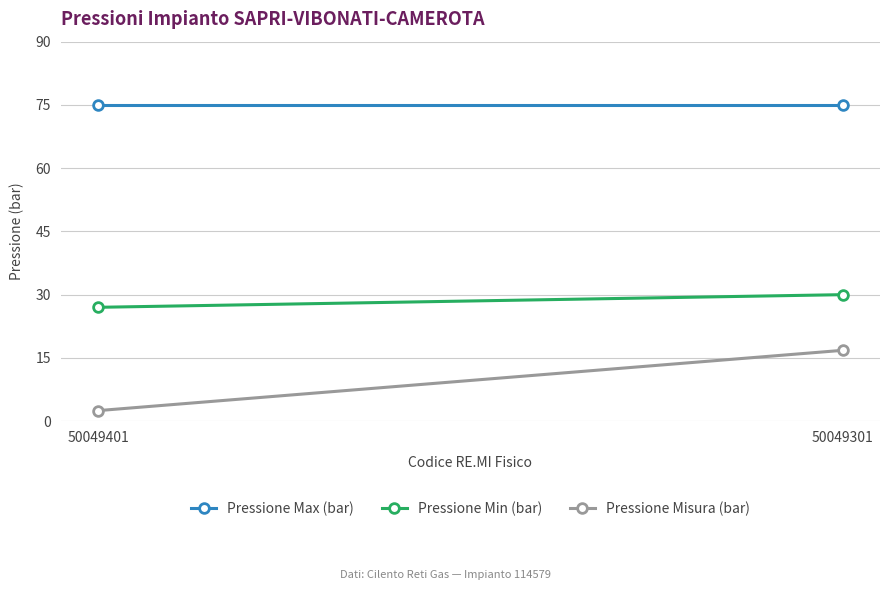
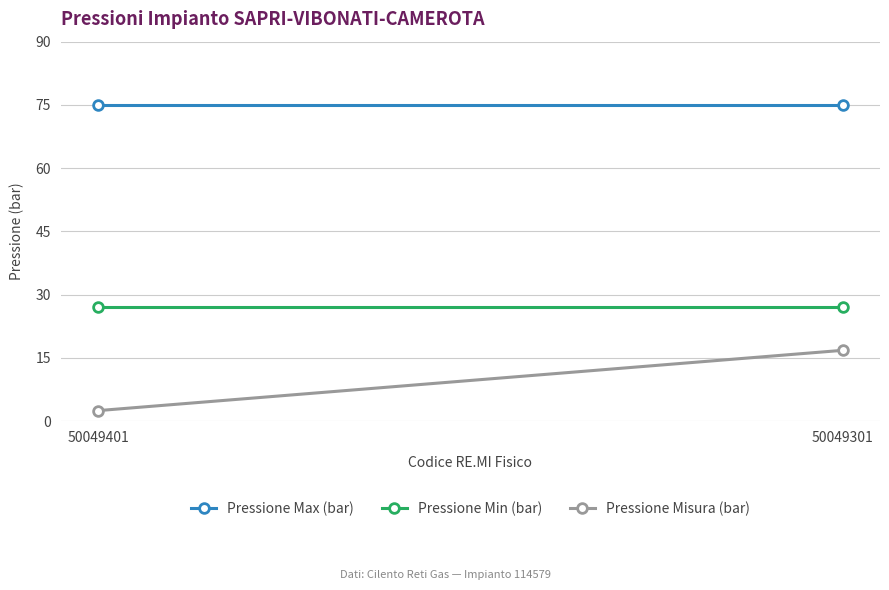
Pressione Min (bar), 50049301: 30 -> 27
